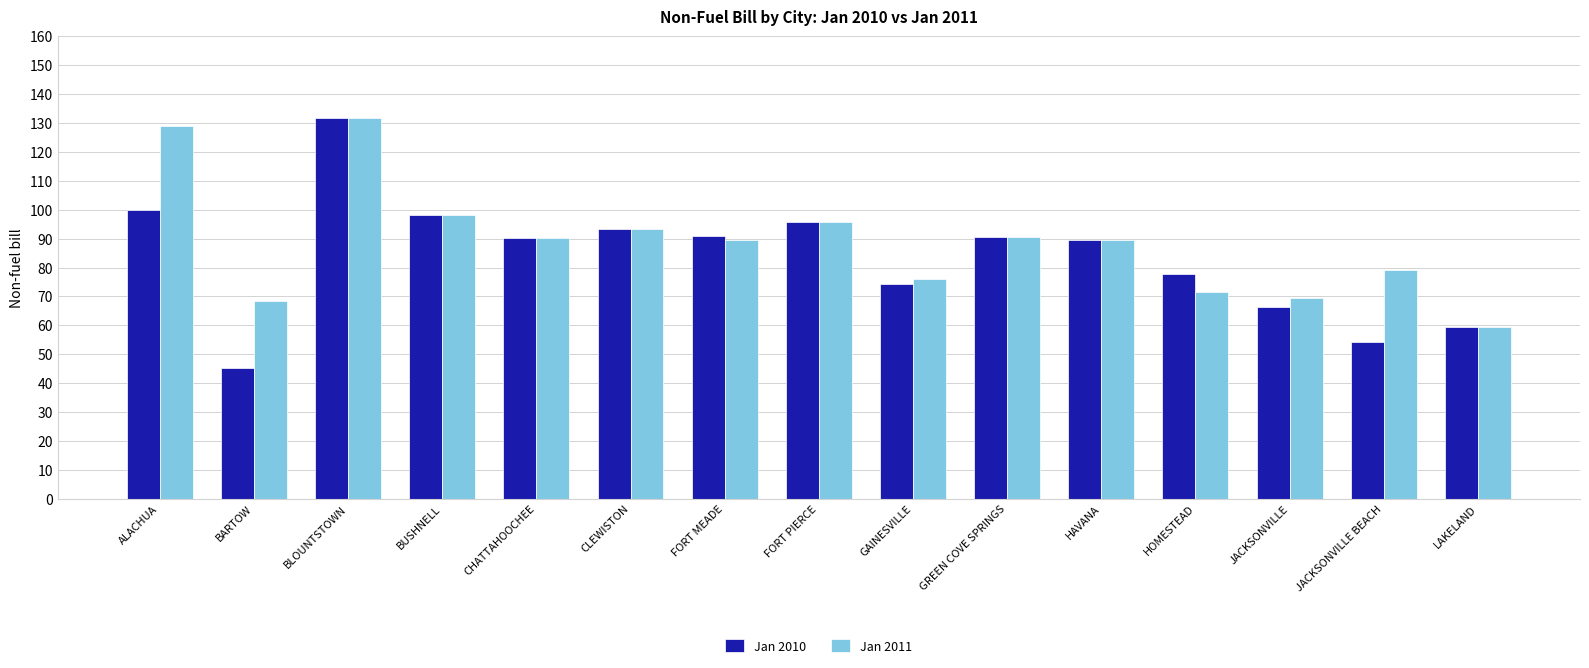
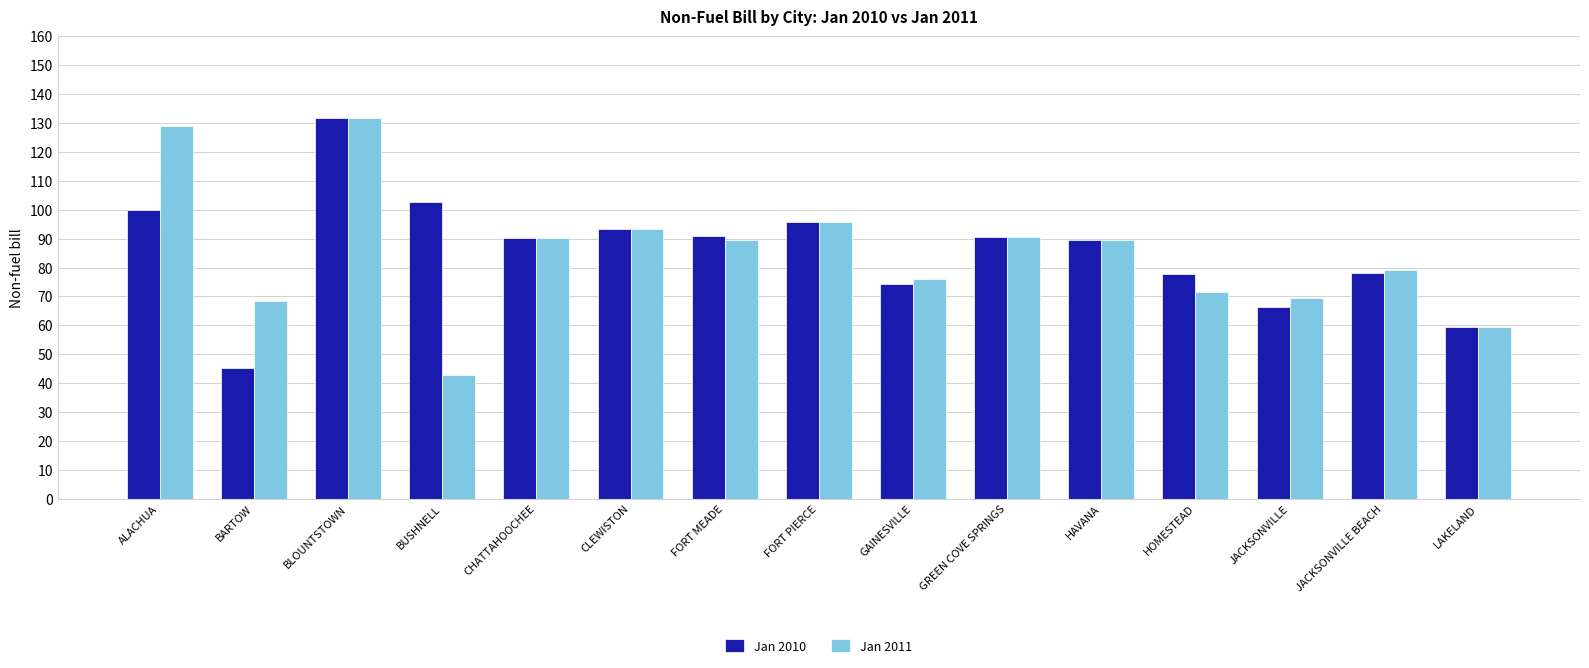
Jan 2010, BUSHNELL: 98 -> 103
Jan 2011, BUSHNELL: 98 -> 43
Jan 2010, JACKSONVILLE BEACH: 54 -> 78
